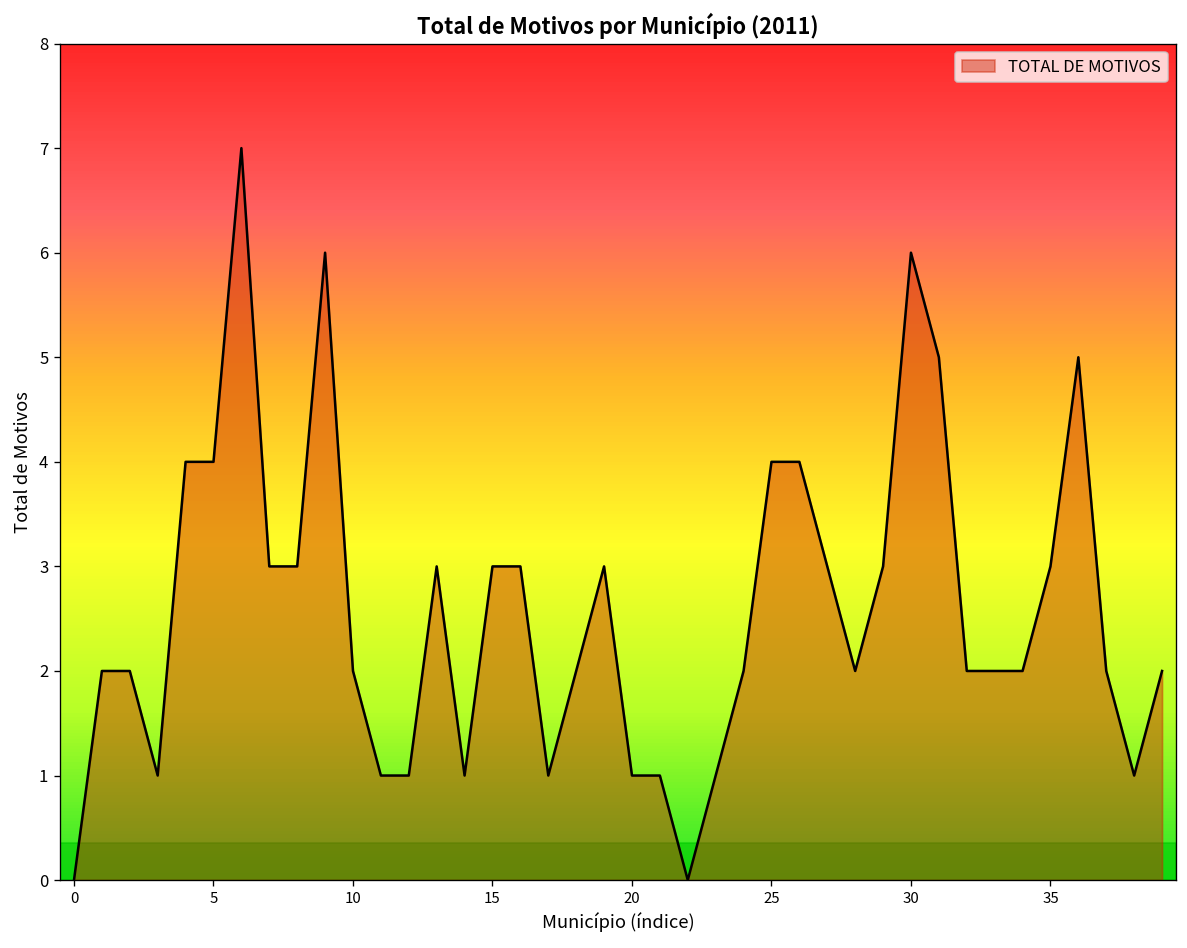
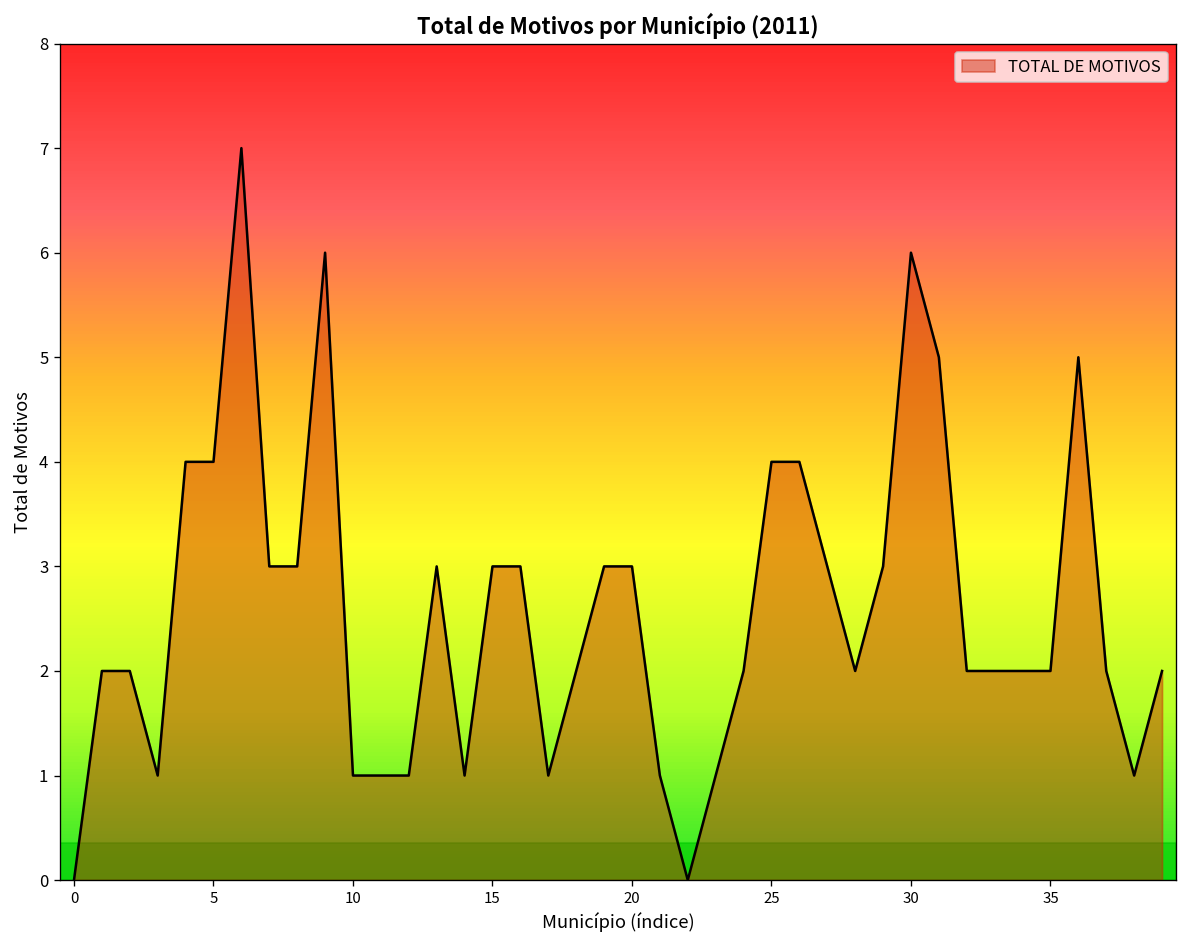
10: 2 -> 1
20: 1 -> 3
35: 3 -> 2
